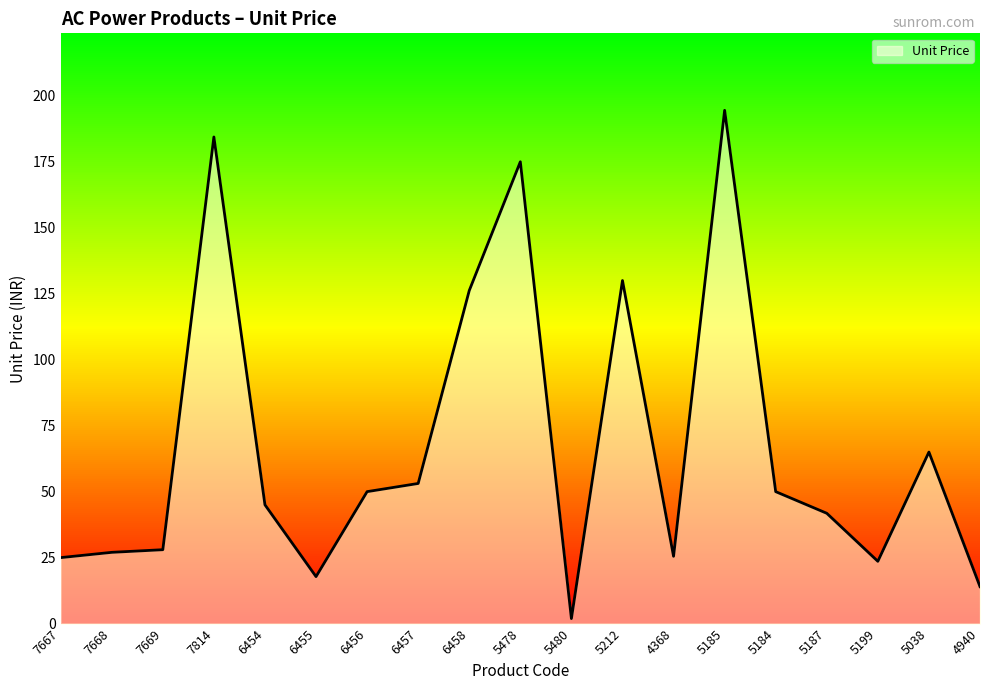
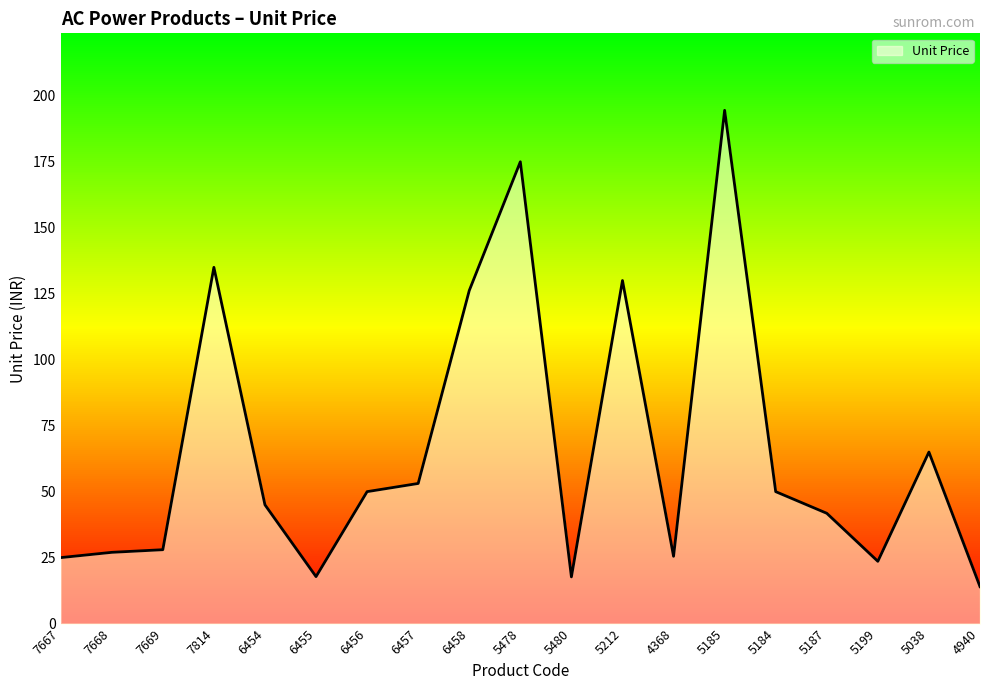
Unit Price, 7814: 184 -> 135
Unit Price, 5480: 2 -> 18
